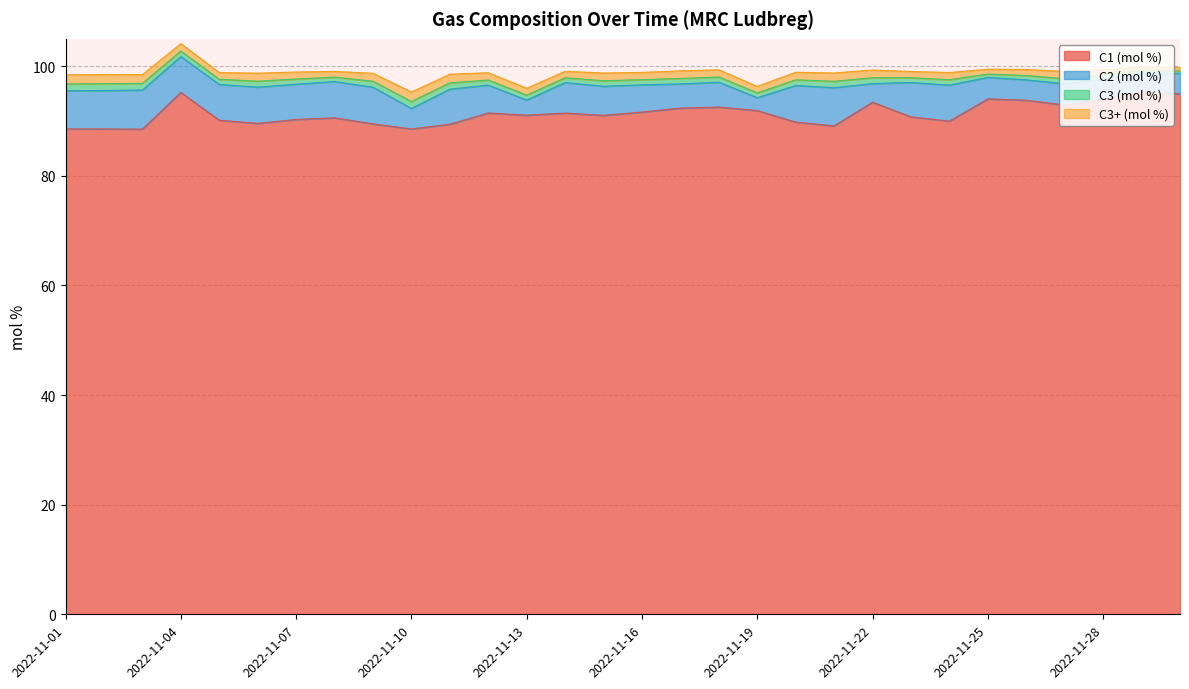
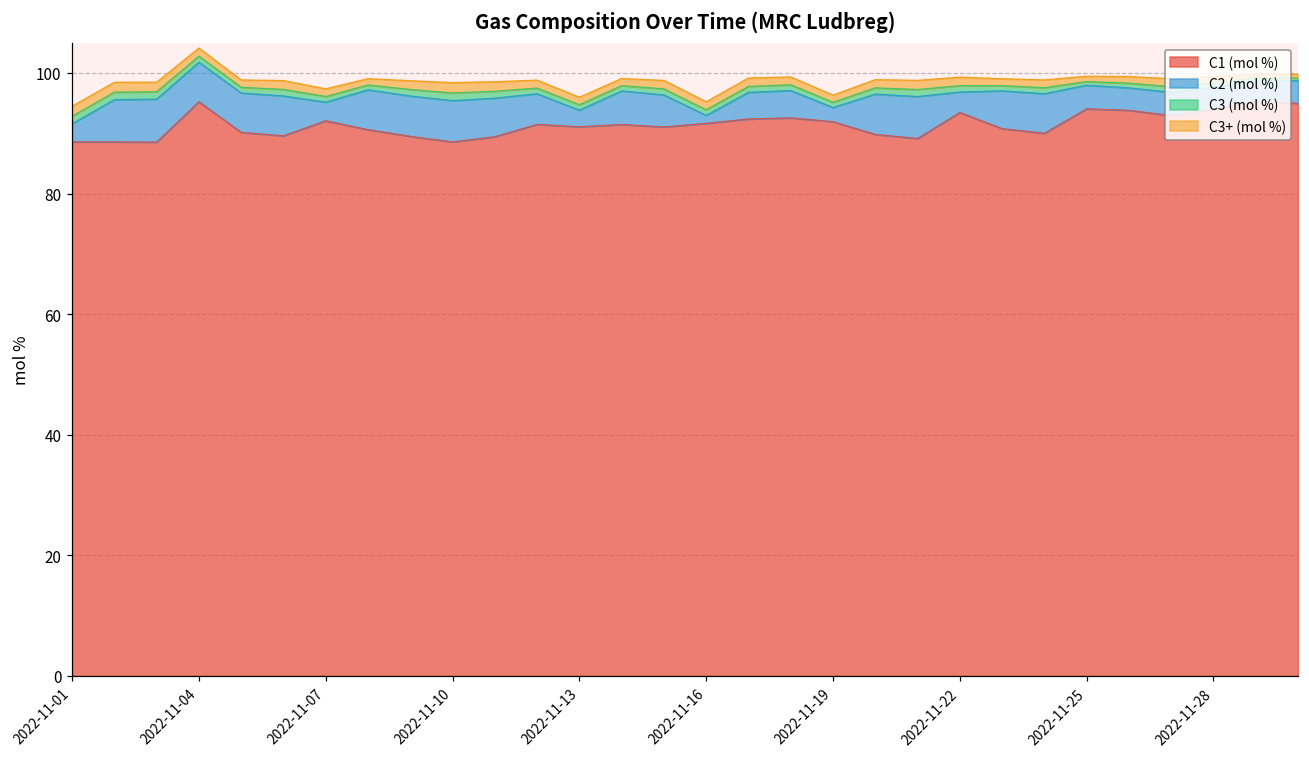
C2 (mol %), 2022-11-01: 7 -> 3
C1 (mol %), 2022-11-07: 90 -> 92
C2 (mol %), 2022-11-07: 6 -> 3
C2 (mol %), 2022-11-10: 4 -> 7
C2 (mol %), 2022-11-16: 5 -> 1
